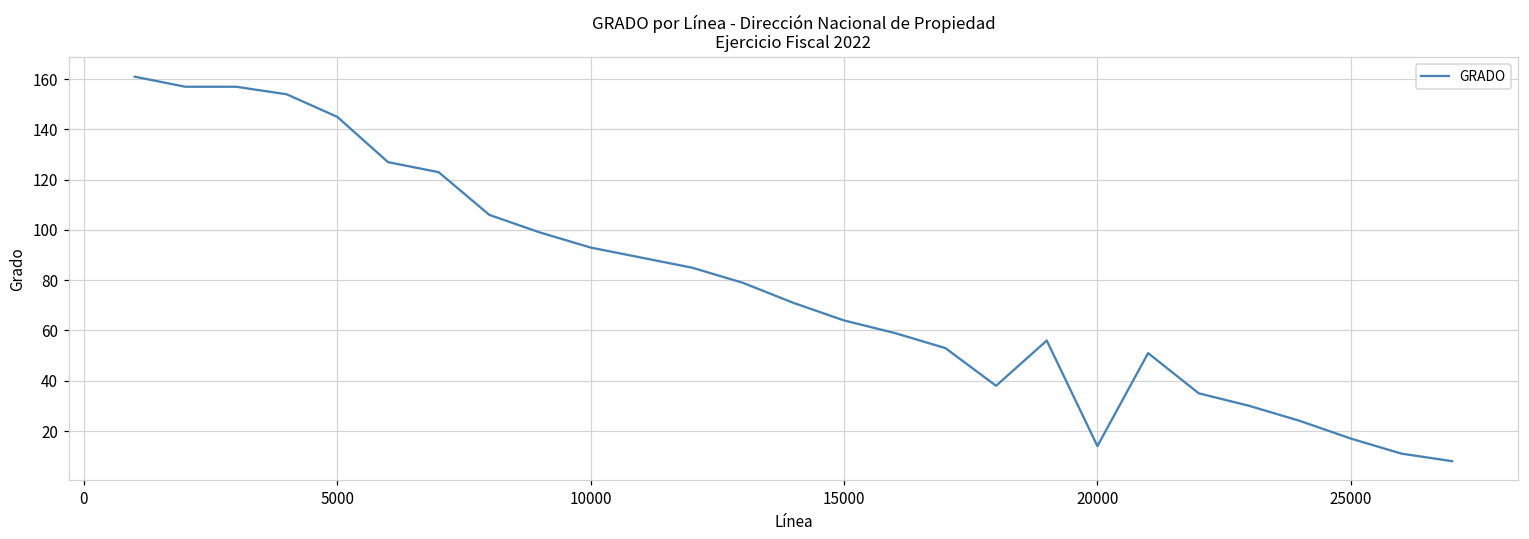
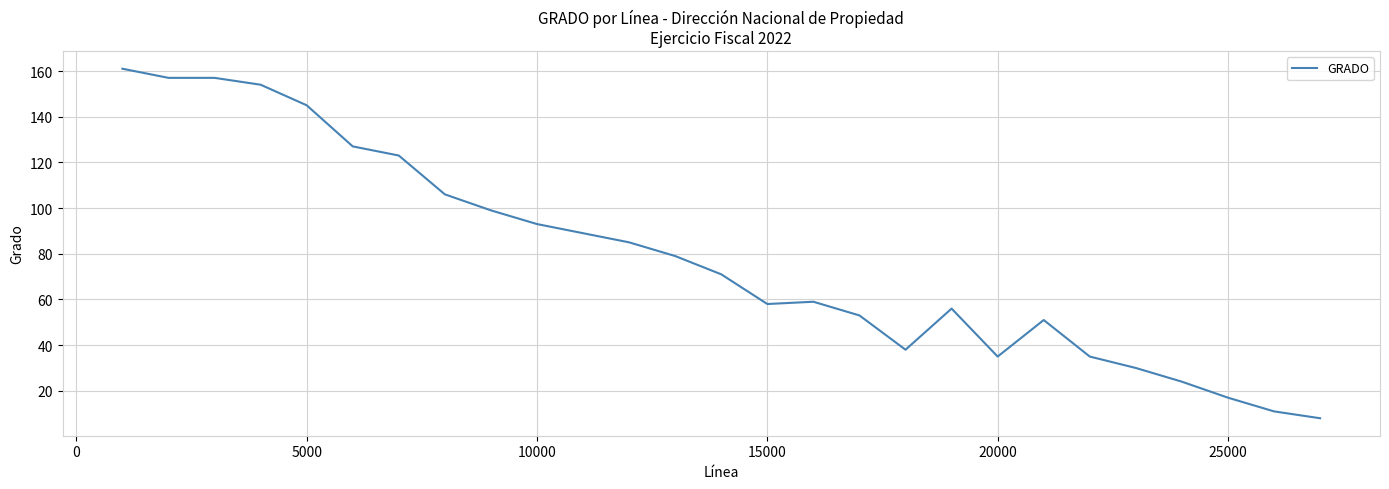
15000: 64 -> 58
20000: 14 -> 35
